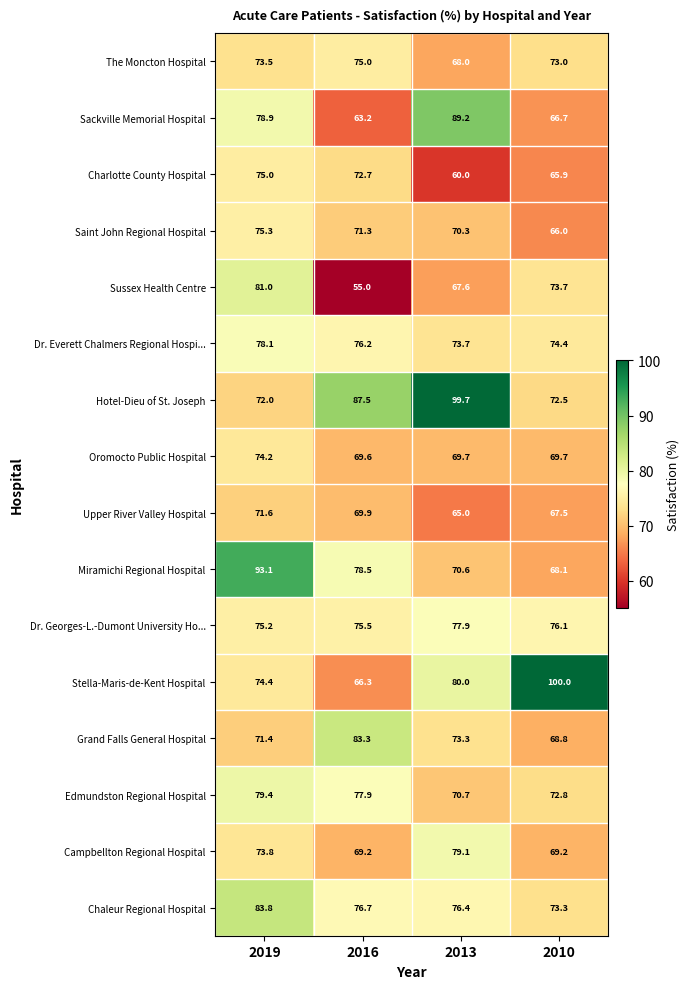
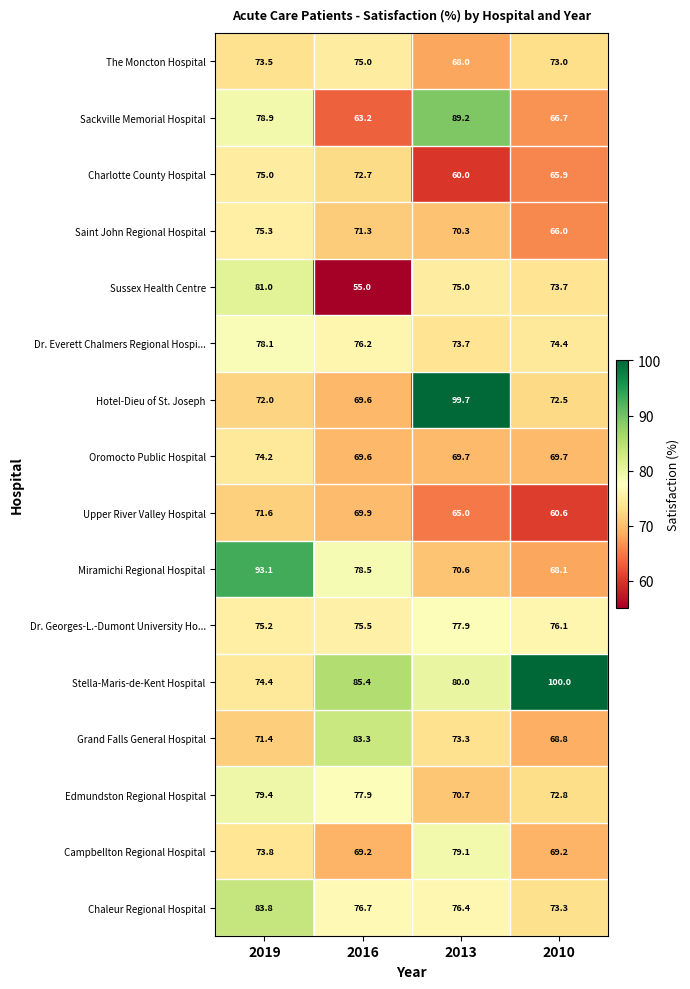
Sussex Health Centre, 2013: 67.6 -> 75.0
Hotel-Dieu of St. Joseph, 2016: 87.5 -> 69.6
Upper River Valley Hospital, 2010: 67.5 -> 60.6
Stella-Maris-de-Kent Hospital, 2016: 66.3 -> 85.4
